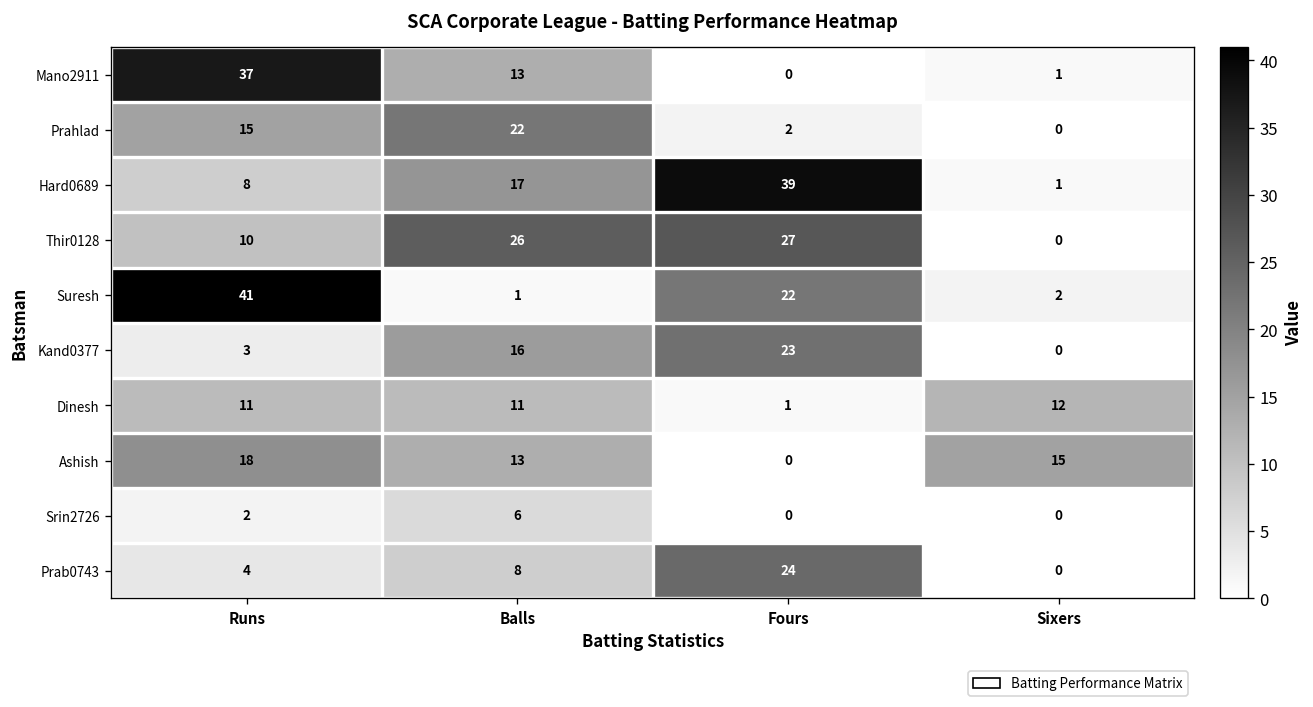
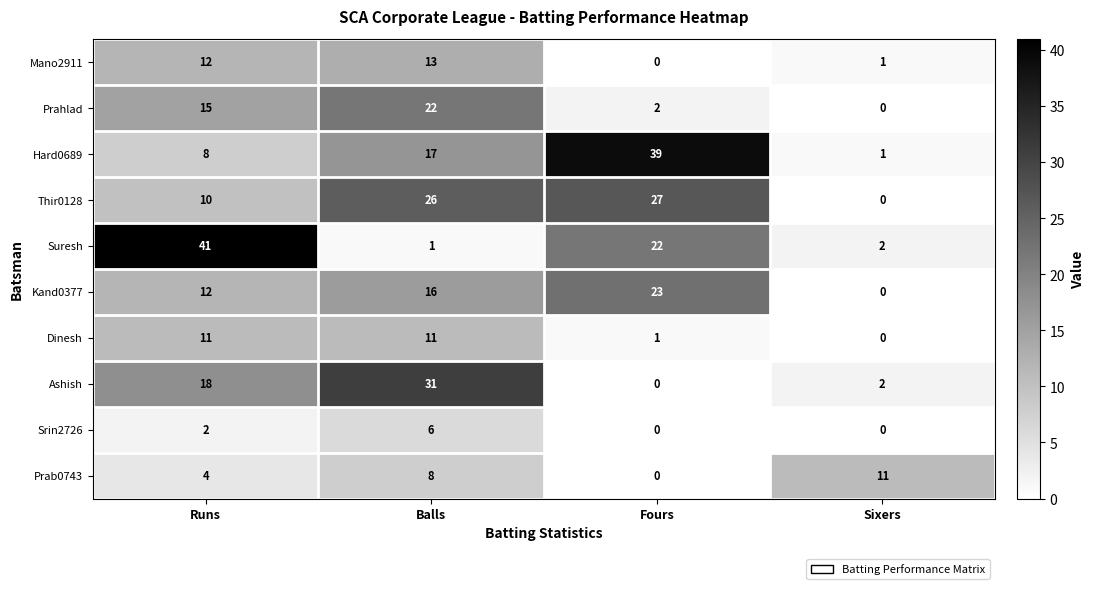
Mano2911, Runs: 37 -> 12
Kand0377, Runs: 3 -> 12
Dinesh, Sixers: 12 -> 0
Ashish, Balls: 13 -> 31
Ashish, Sixers: 15 -> 2
Prab0743, Fours: 24 -> 0
Prab0743, Sixers: 0 -> 11
